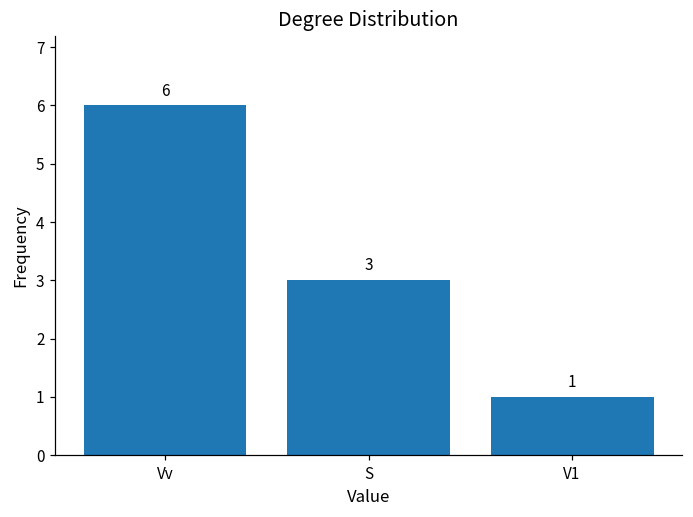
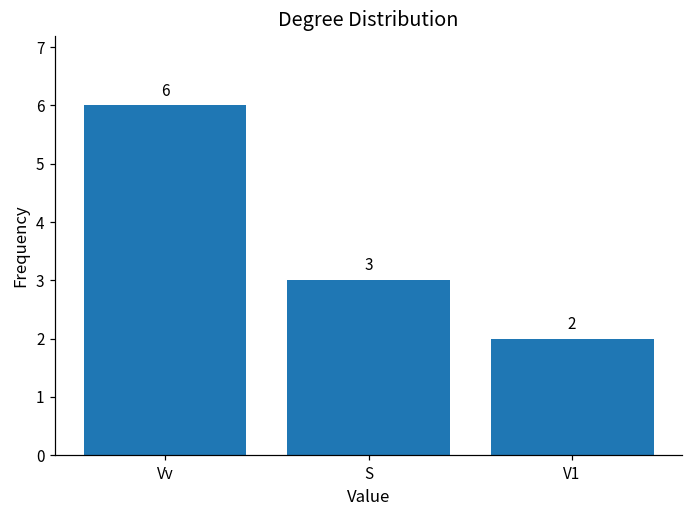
V1: 1 -> 2
